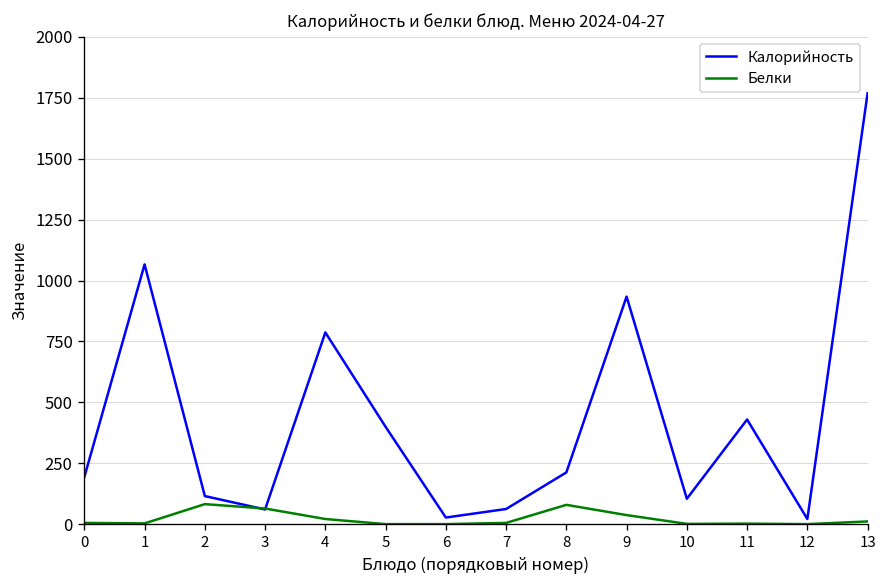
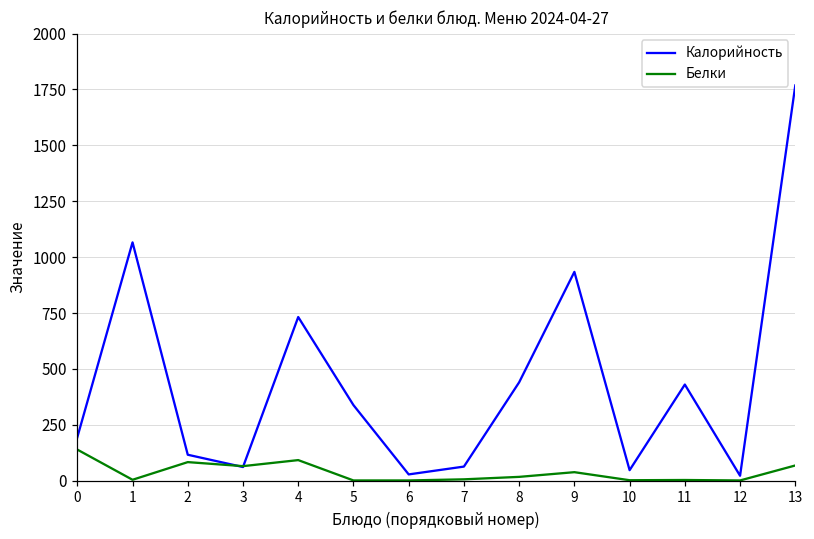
Белки, 0: 10 -> 140
Калорийность, 4: 790 -> 730
Белки, 4: 20 -> 90
Калорийность, 5: 400 -> 340
Калорийность, 8: 210 -> 440
Белки, 8: 80 -> 20
Калорийность, 10: 110 -> 50
Белки, 13: 10 -> 70
